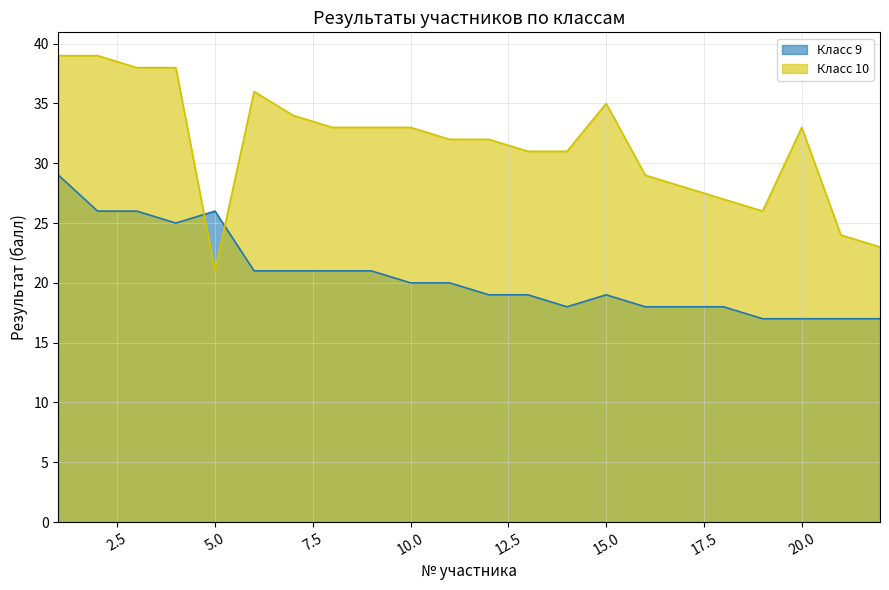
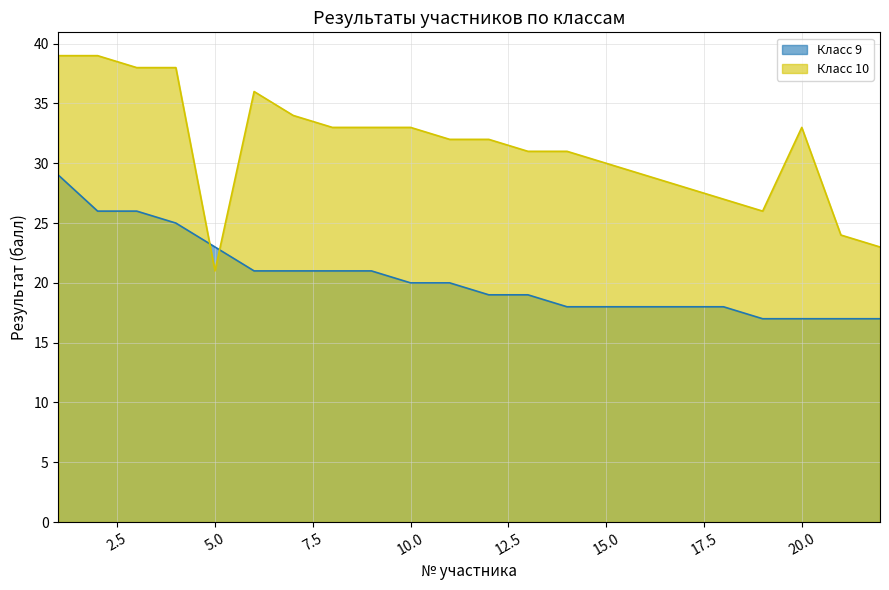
Класс 9, 5.0: 26 -> 23
Класс 9, 15.0: 19 -> 18
Класс 10, 15.0: 35 -> 30
